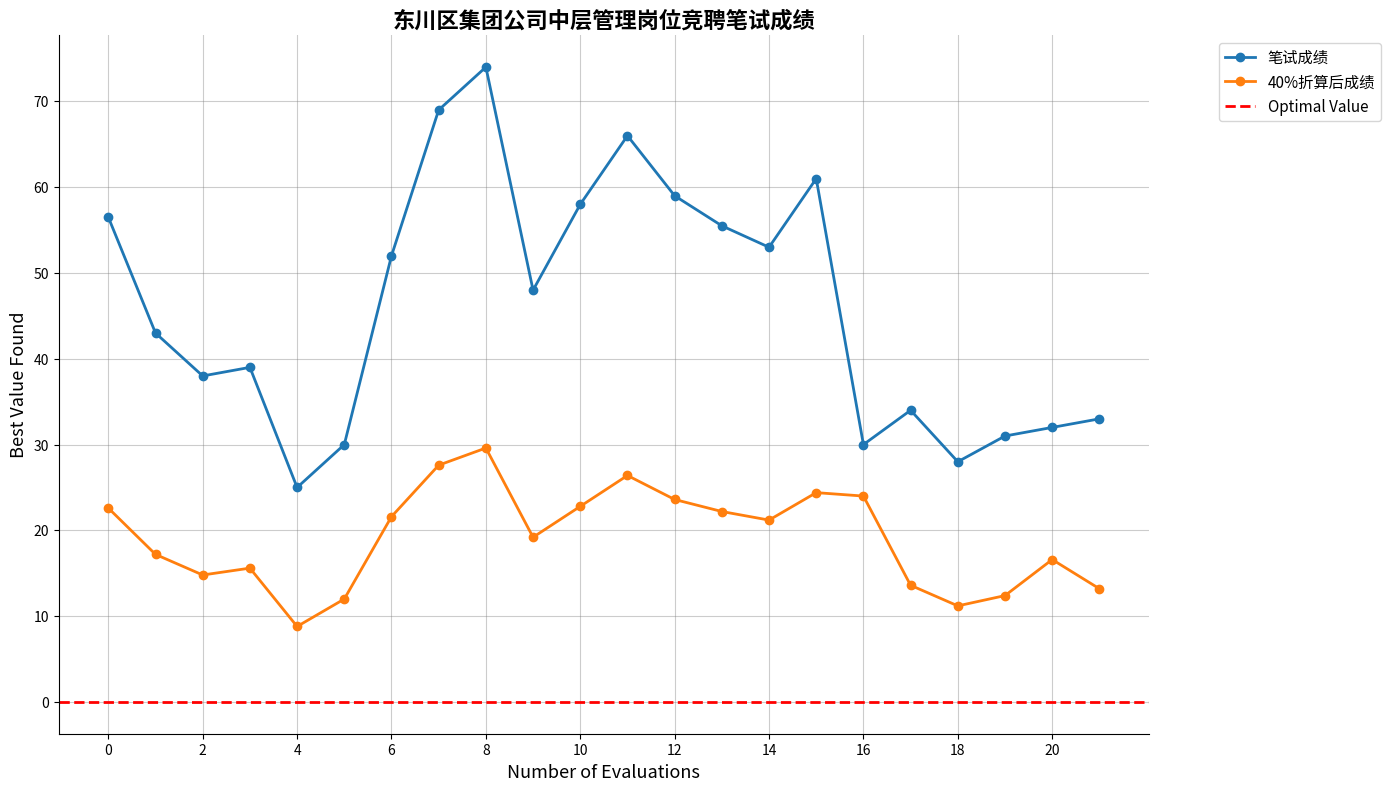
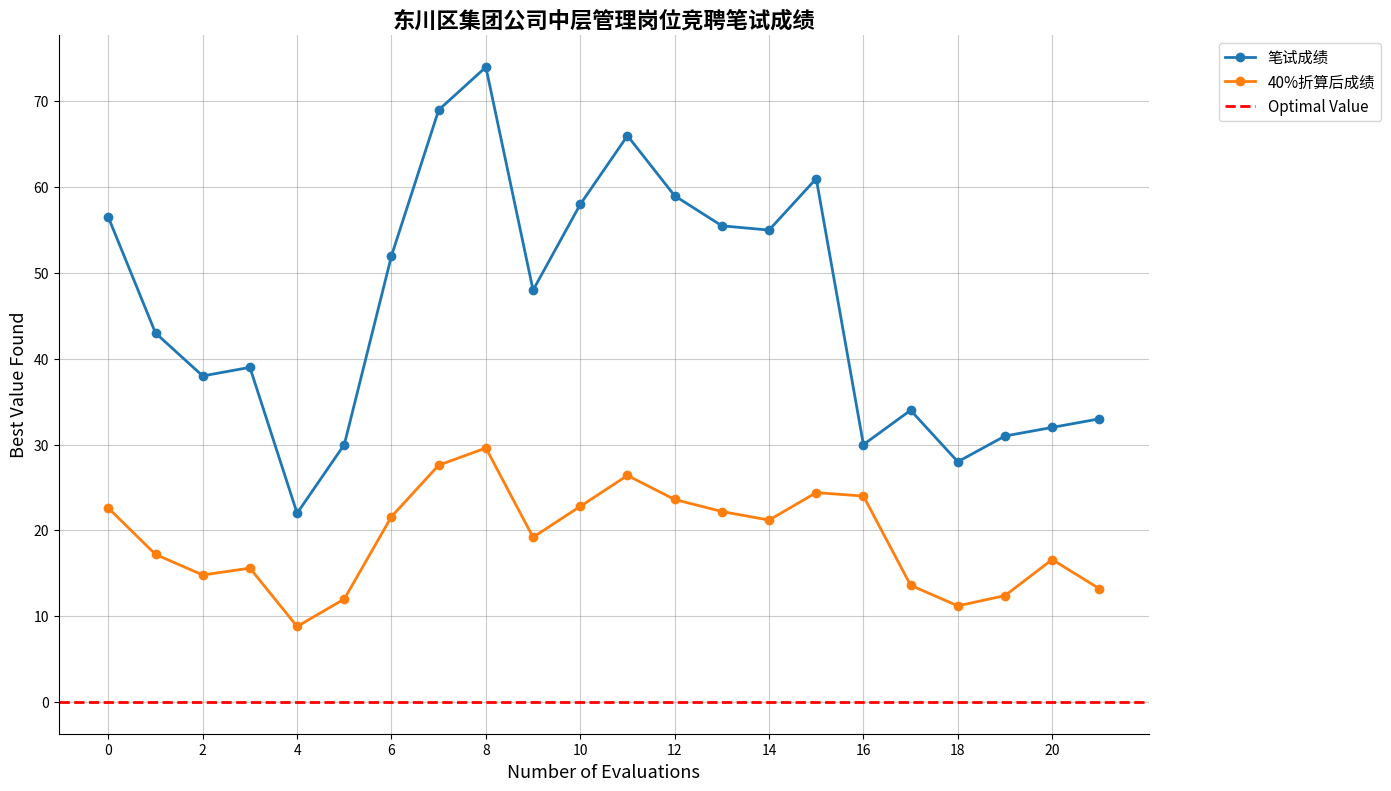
笔试成绩, 4: 25 -> 22
笔试成绩, 14: 53 -> 55
